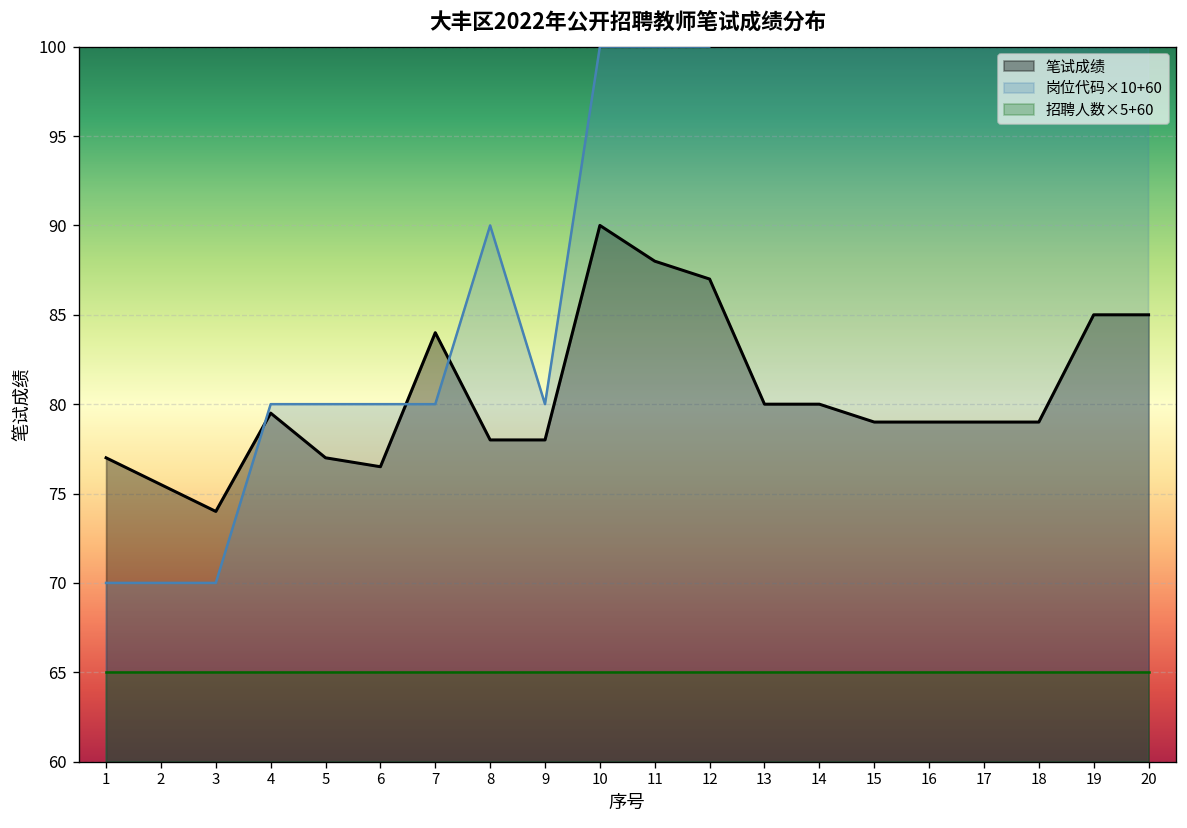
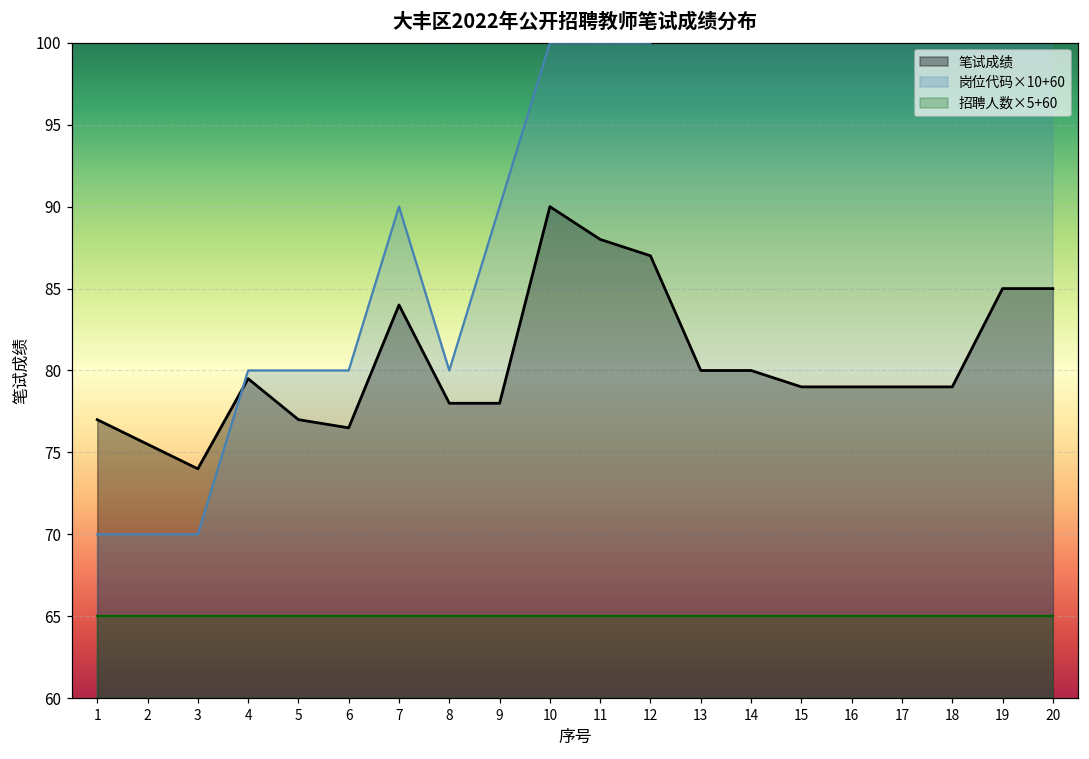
岗位代码×10+60, 7: 80.0 -> 90.0
岗位代码×10+60, 8: 90.0 -> 80.0
岗位代码×10+60, 9: 80.0 -> 90.0
